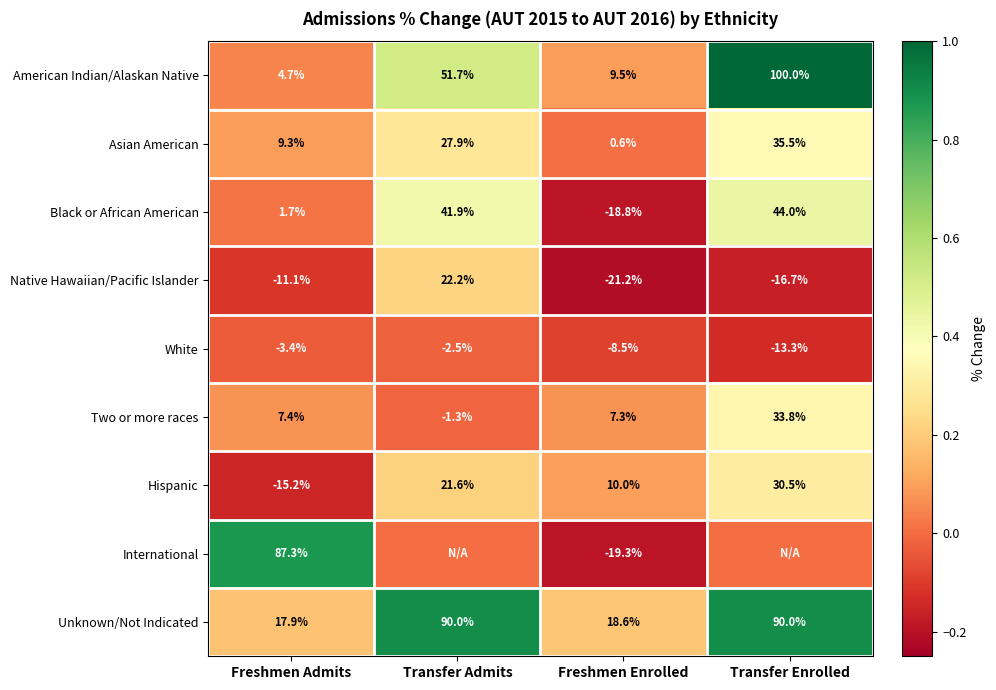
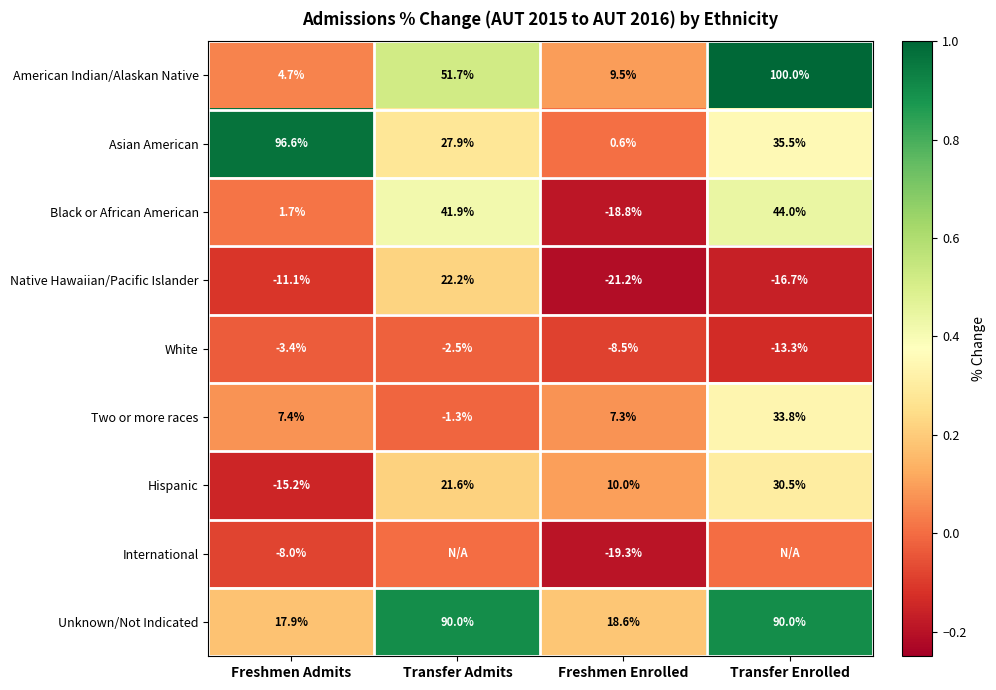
Asian American, Freshmen Admits: 9.3% -> 96.6%
International, Freshmen Admits: 87.3% -> -8.0%
